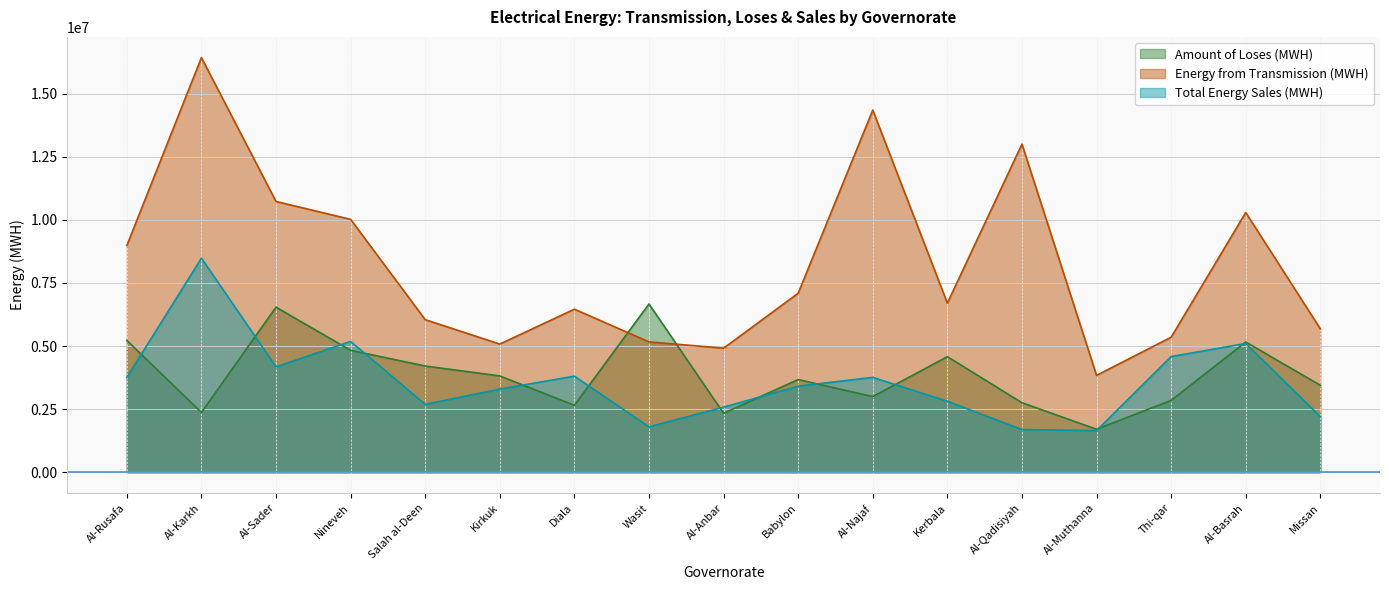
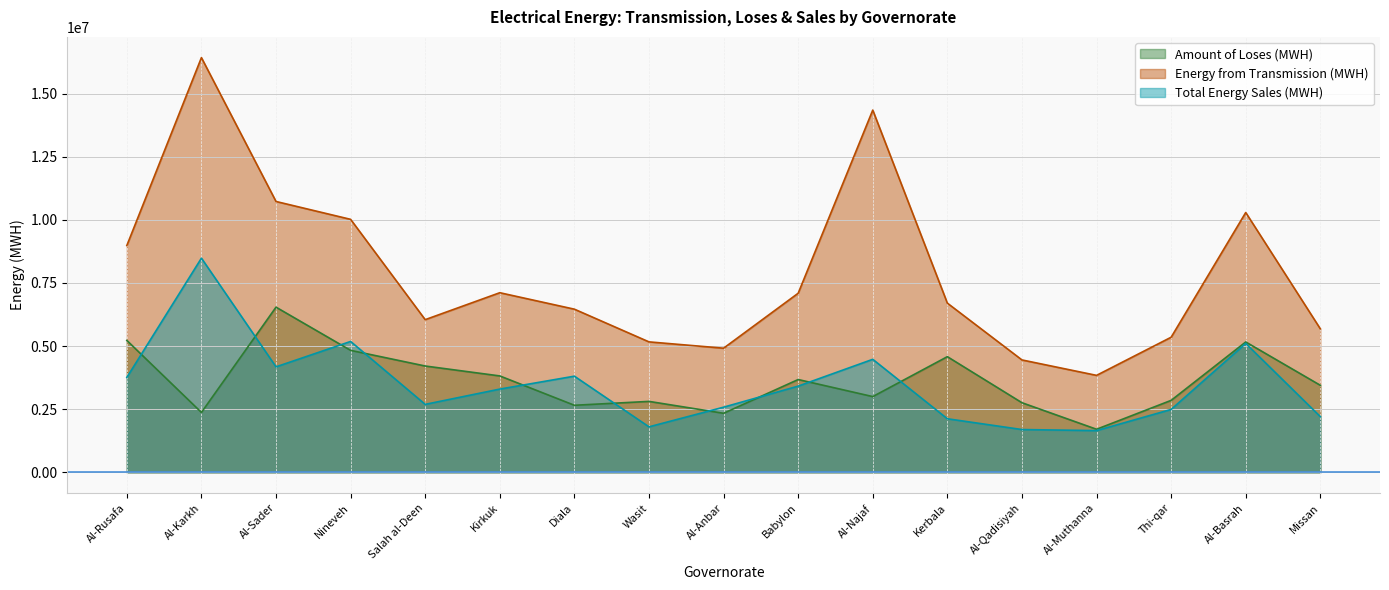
Energy from Transmission (MWH), Kirkuk: 5100000 -> 7100000
Amount of Loses (MWH), Wasit: 6700000 -> 2800000
Total Energy Sales (MWH), Al-Najaf: 3800000 -> 4500000
Total Energy Sales (MWH), Kerbala: 2800000 -> 2100000
Energy from Transmission (MWH), Al-Qadisiyah: 13000000 -> 4400000
Total Energy Sales (MWH), Thi-qar: 4600000 -> 2500000
